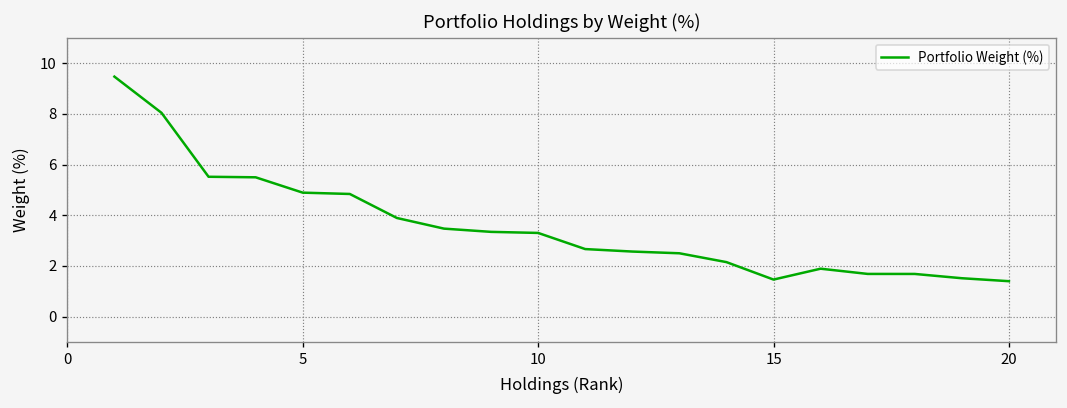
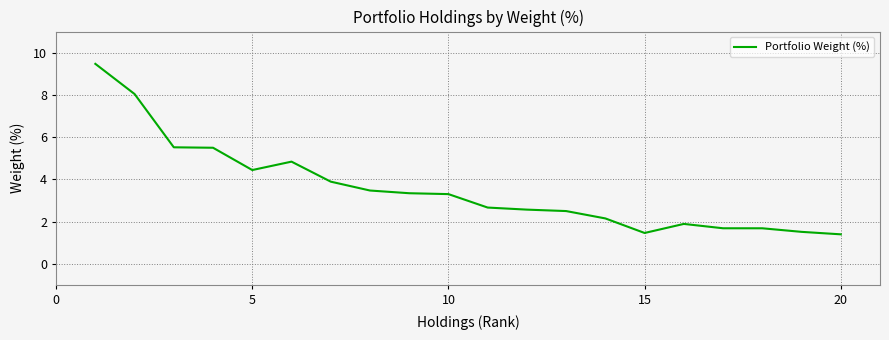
5: 4.9 -> 4.4
